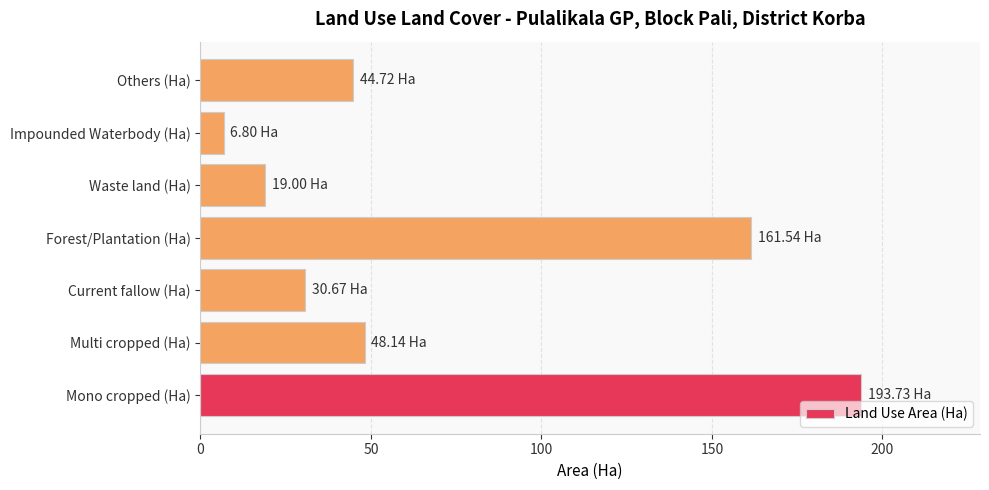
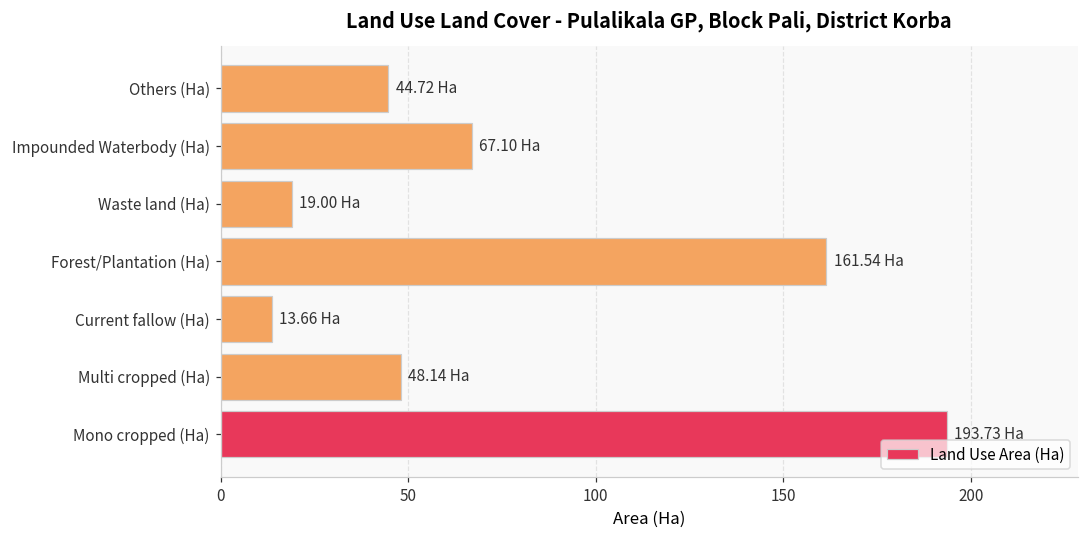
Impounded Waterbody (Ha): 6.80 -> 67.10
Current fallow (Ha): 30.67 -> 13.66
